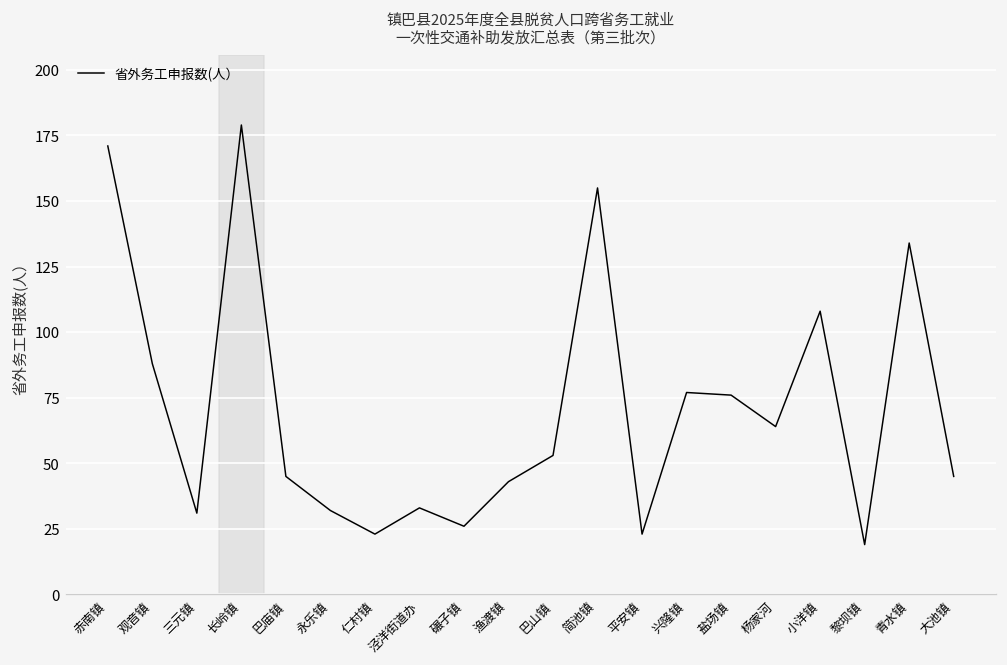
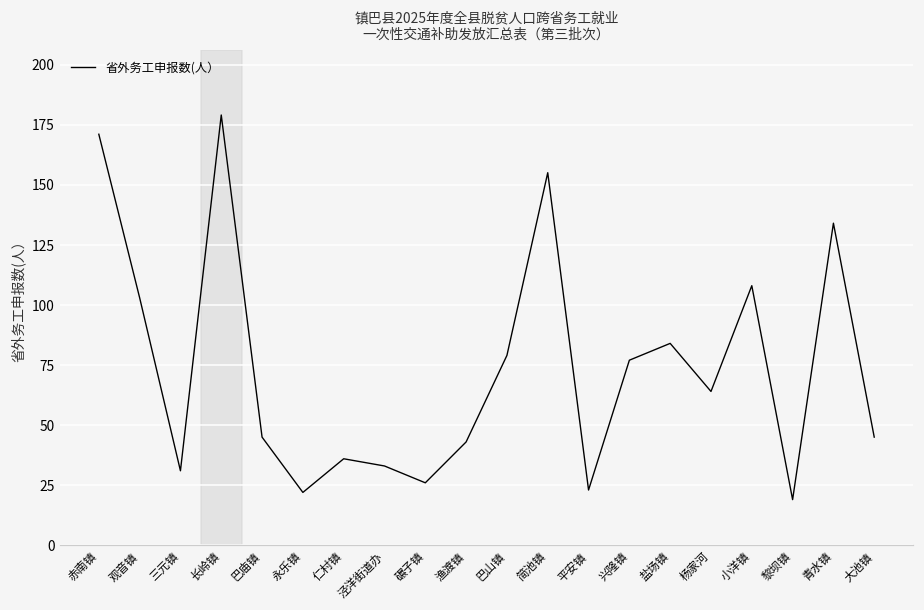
观音镇: 88 -> 103
永乐镇: 32 -> 22
仁村镇: 23 -> 36
巴山镇: 53 -> 79
盐场镇: 76 -> 84
